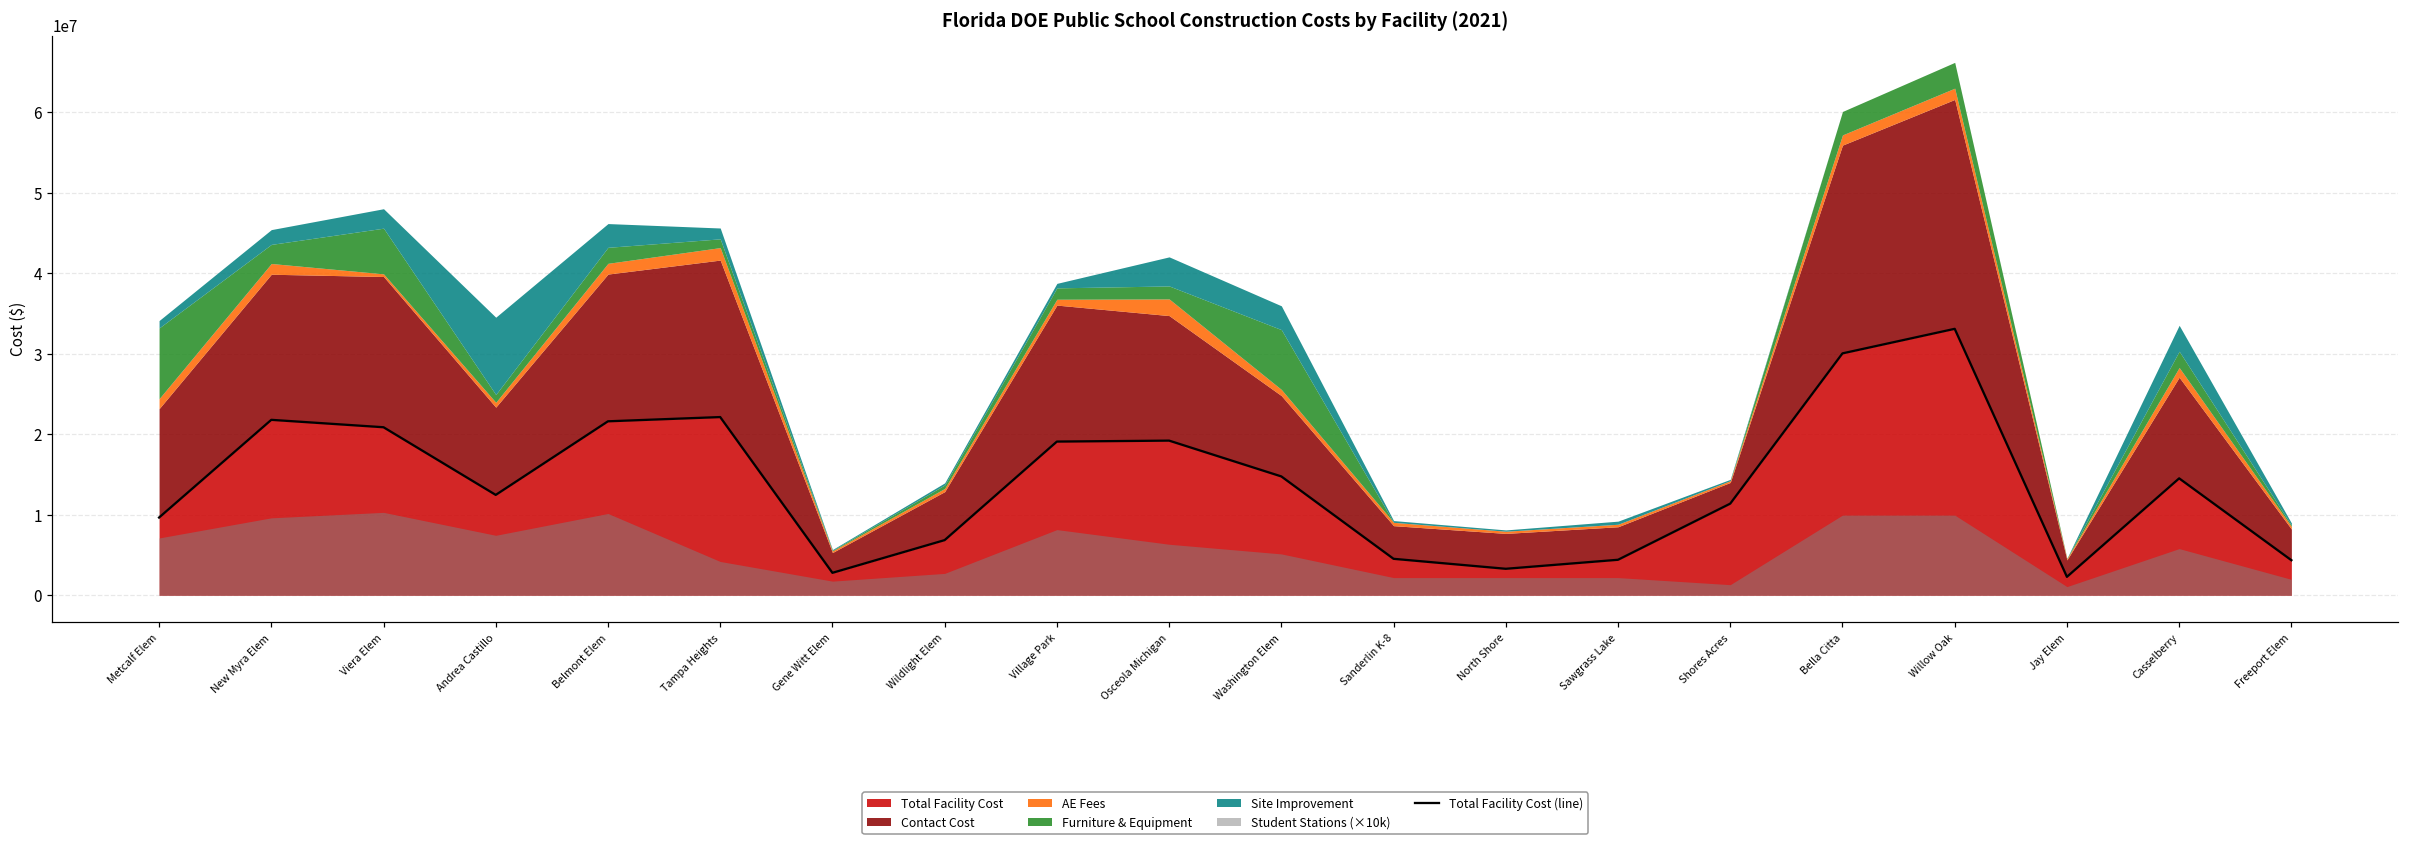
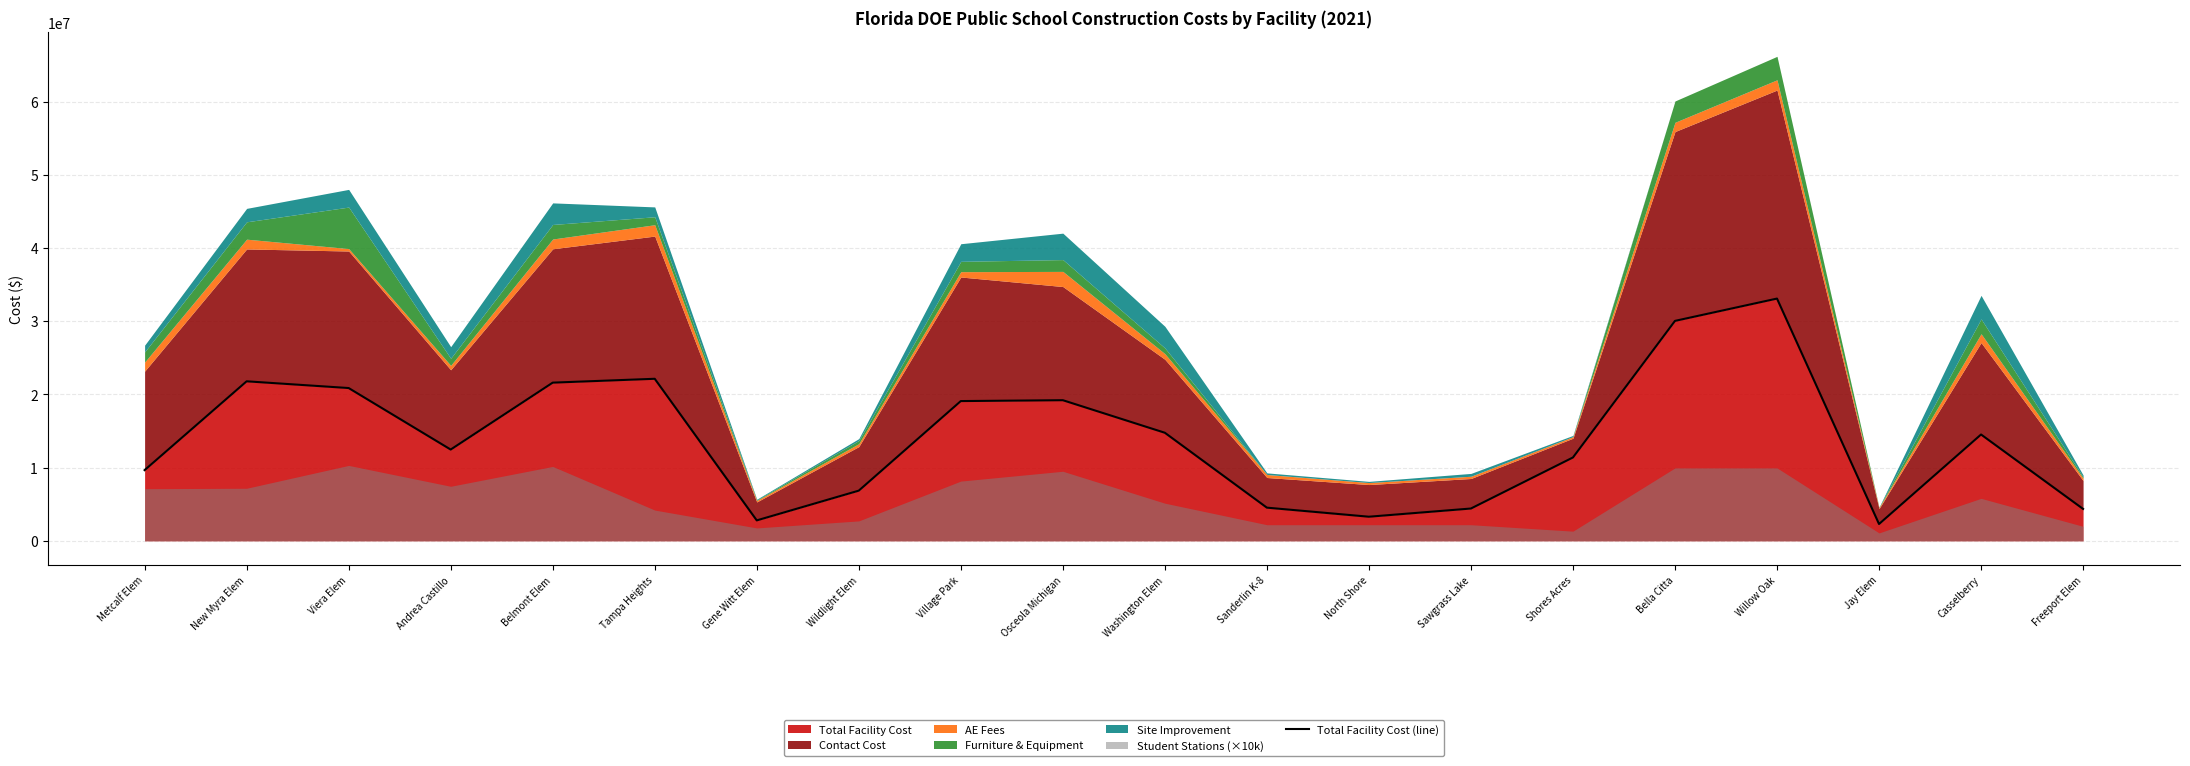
Furniture & Equipment, Metcalf Elem: 9000000 -> 1000000
Student Stations (×10k), New Myra Elem: 10000000 -> 7000000
Site Improvement, Andrea Castillo: 10000000 -> 2000000
Site Improvement, Village Park: 1000000 -> 2000000
Student Stations (×10k), Osceola Michigan: 6000000 -> 10000000
Furniture & Equipment, Washington Elem: 7000000 -> 1000000
